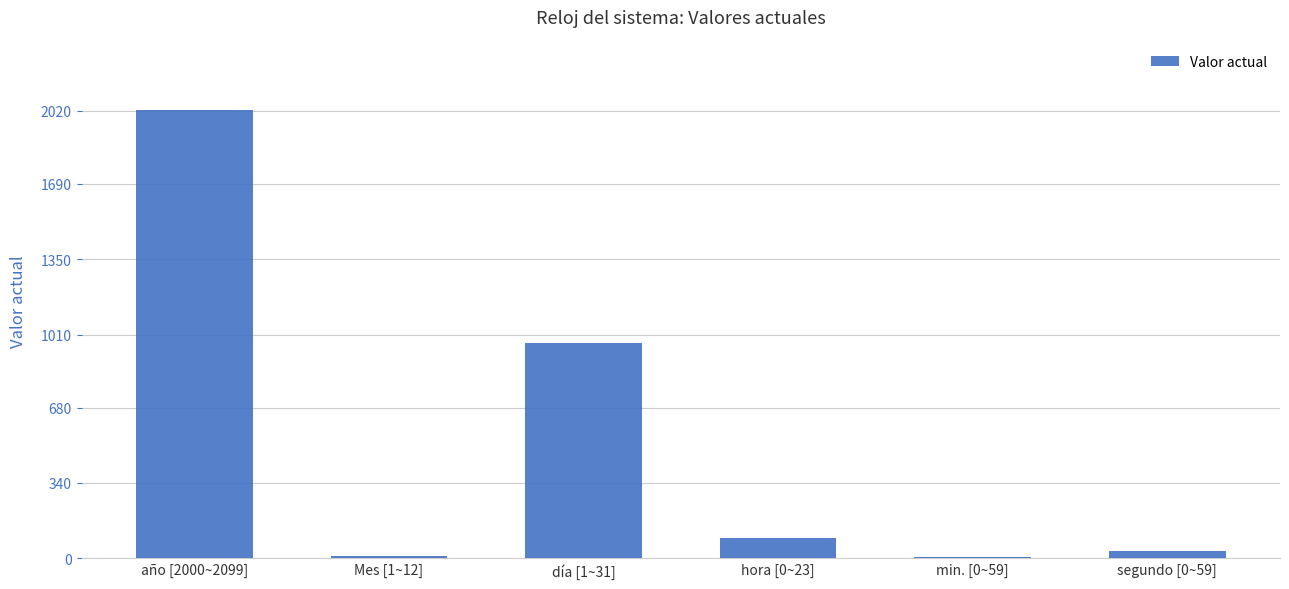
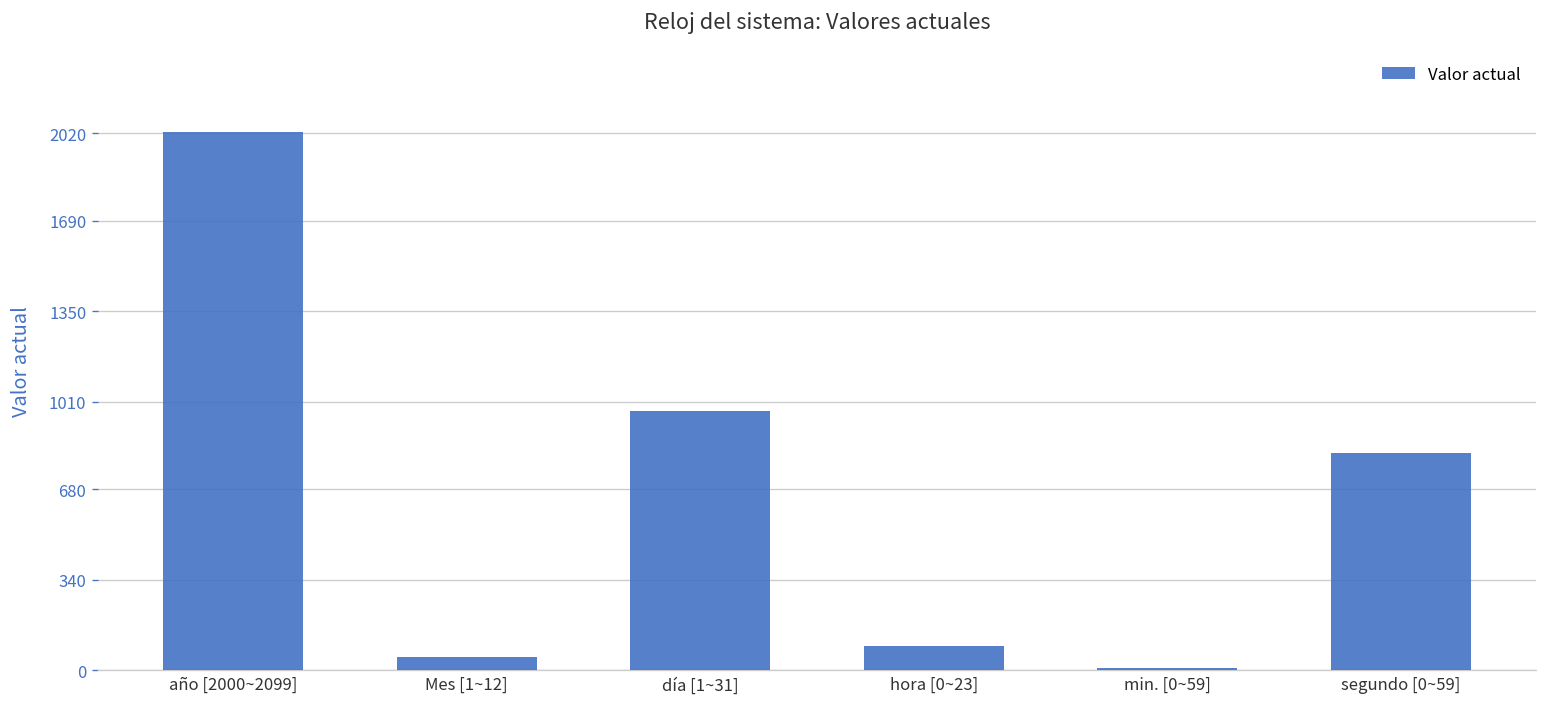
Mes [1~12]: 10 -> 50
segundo [0~59]: 30 -> 820
